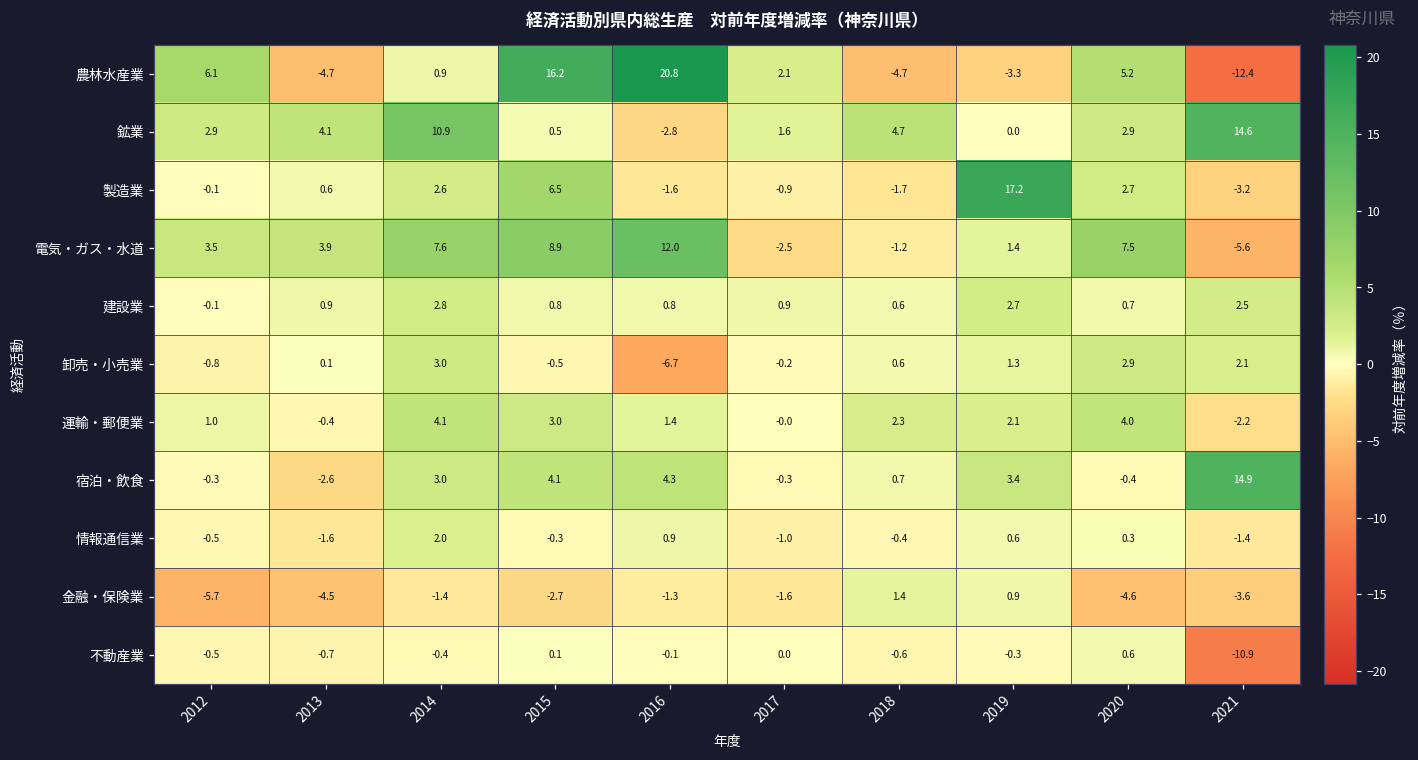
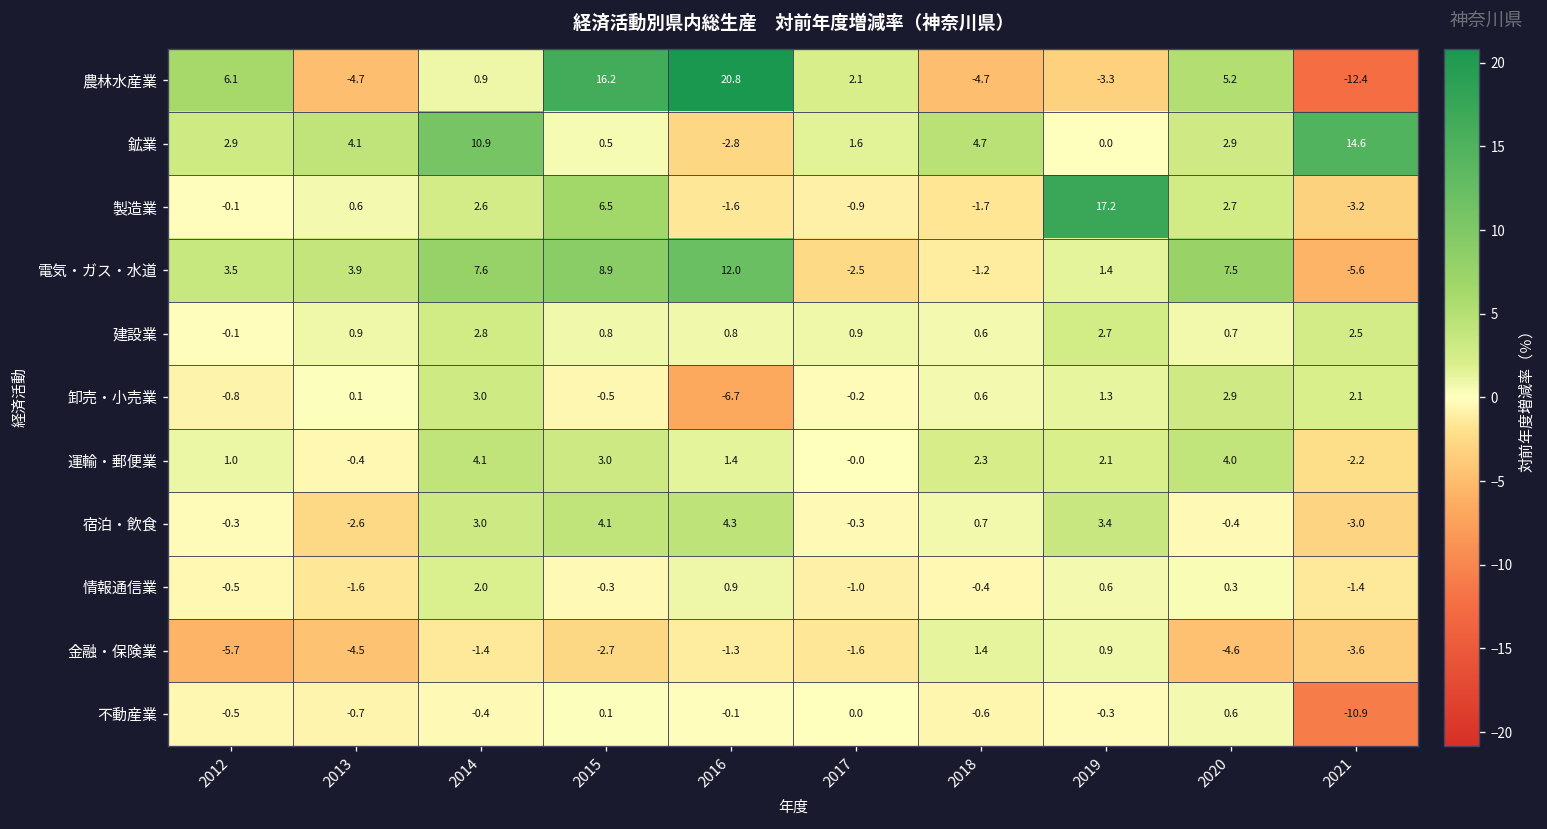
宿泊・飲食, 2021: 14.9 -> -3.0
